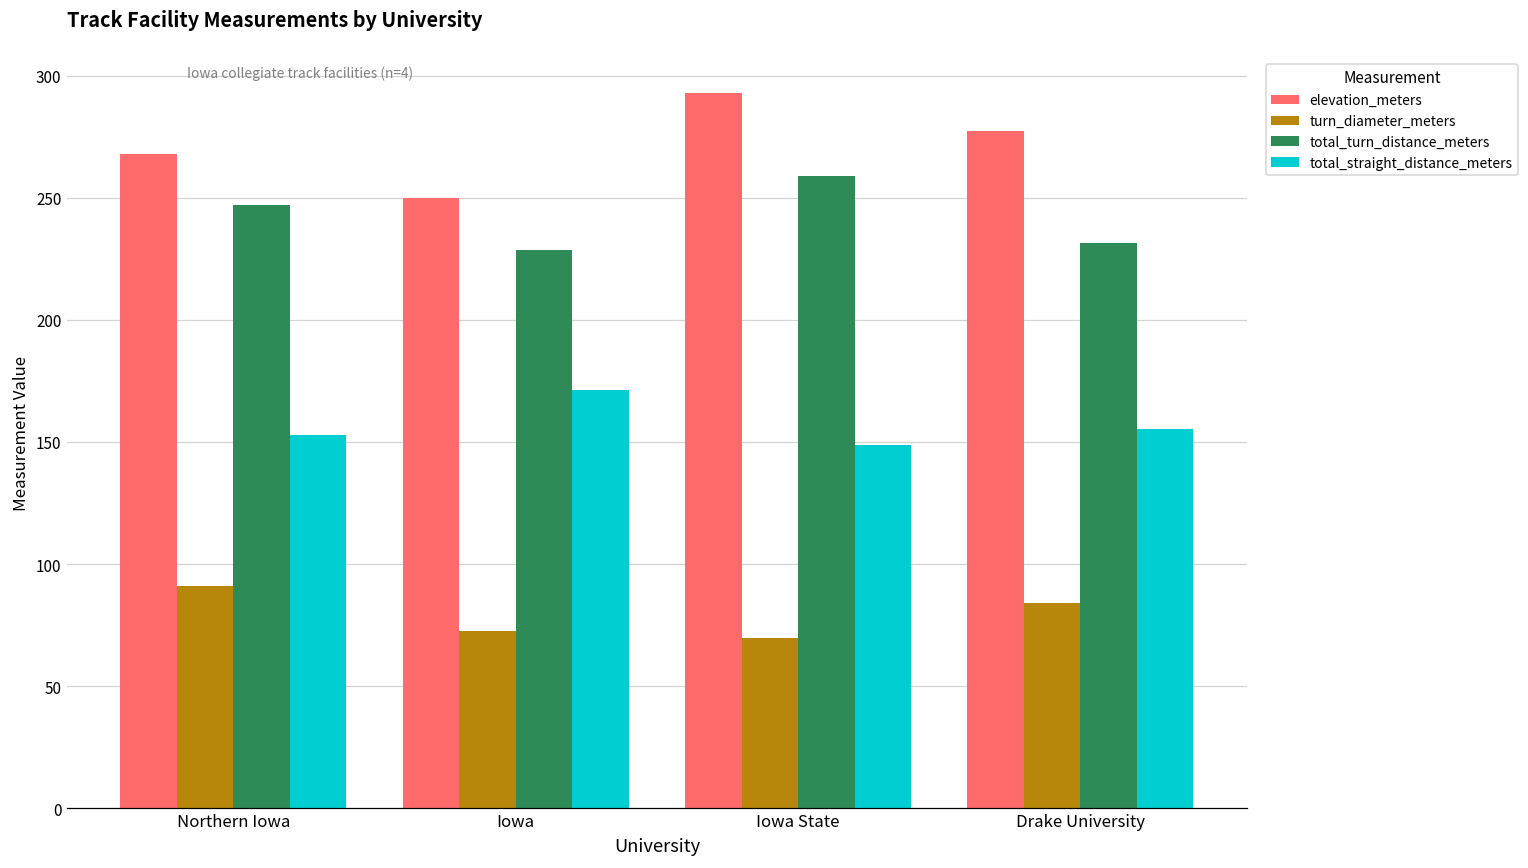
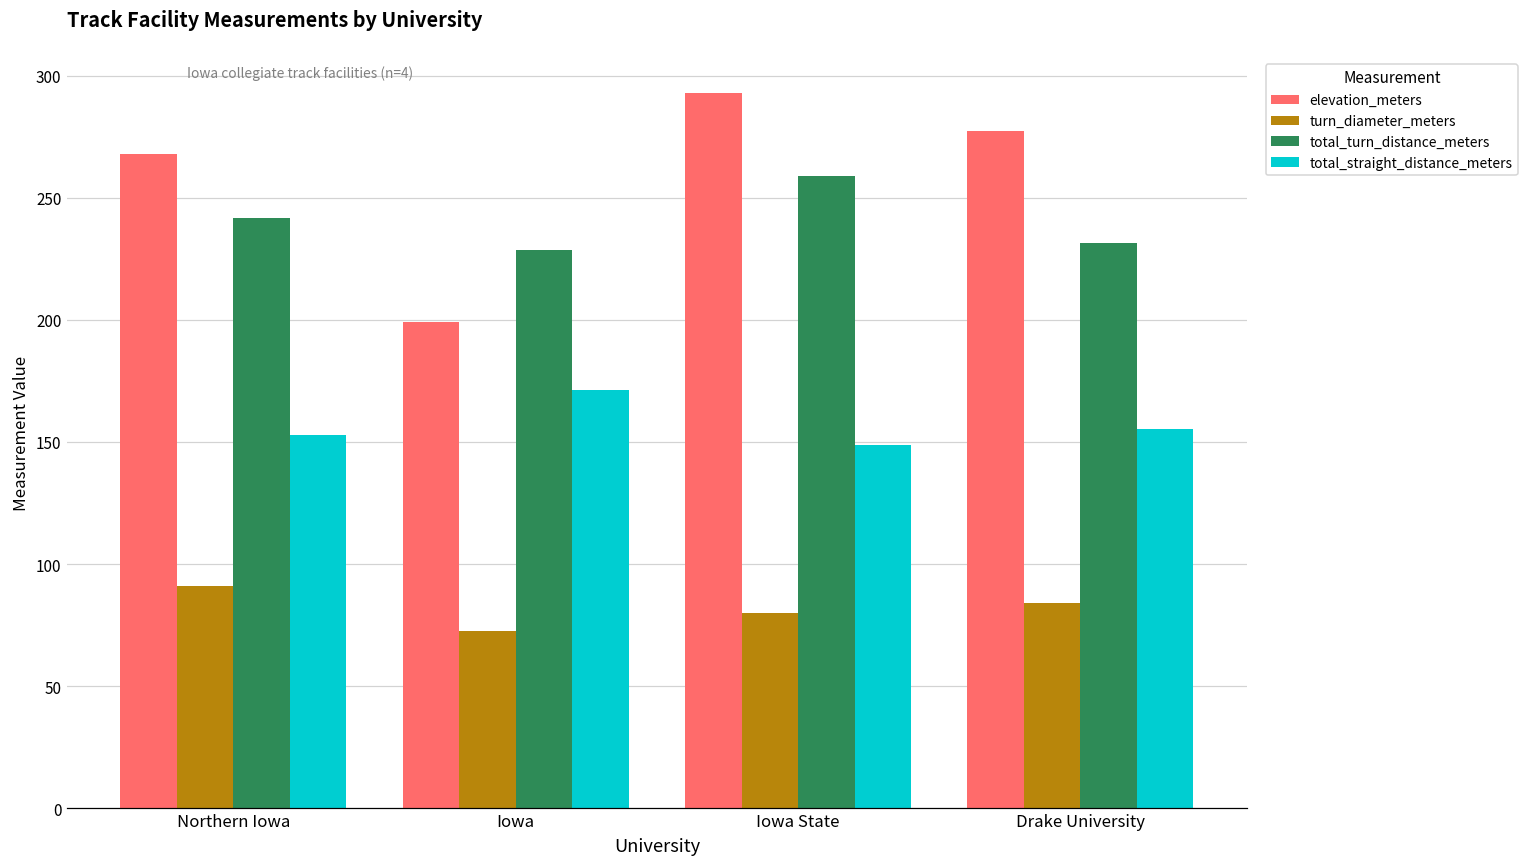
total_turn_distance_meters, Northern Iowa: 247 -> 242
elevation_meters, Iowa: 250 -> 199
turn_diameter_meters, Iowa State: 70 -> 80
